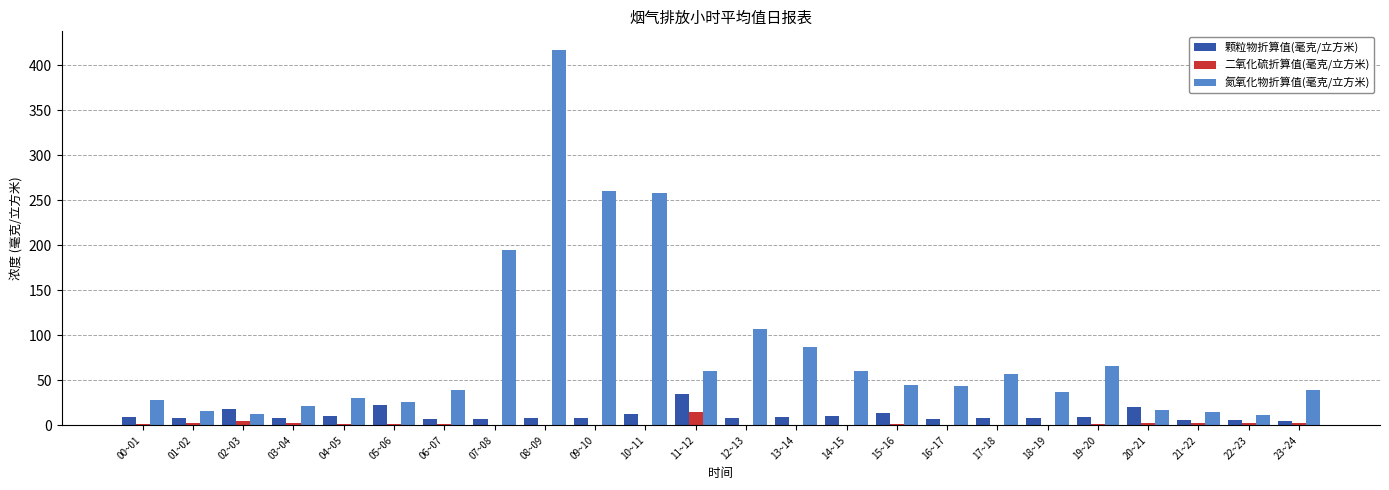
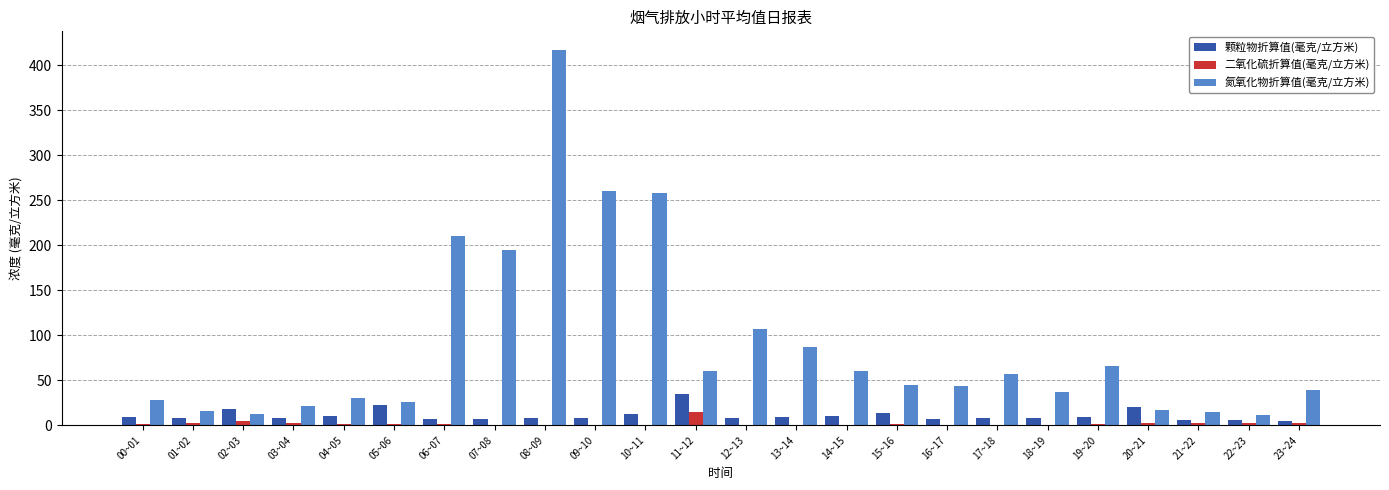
氮氧化物折算值(毫克/立方米), 06~07: 40 -> 210
